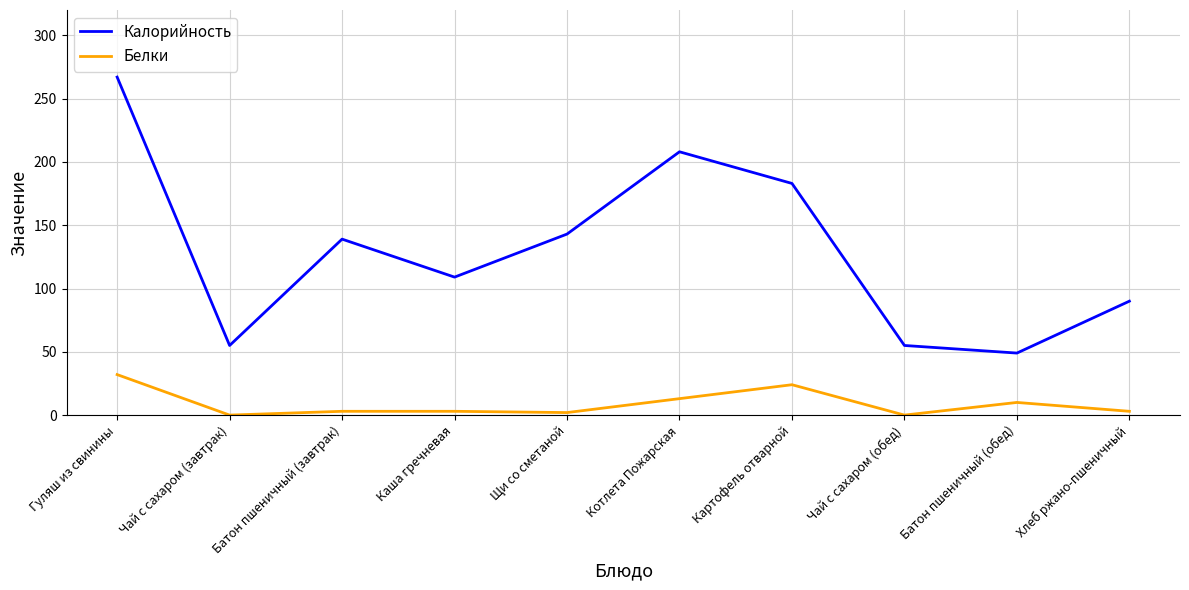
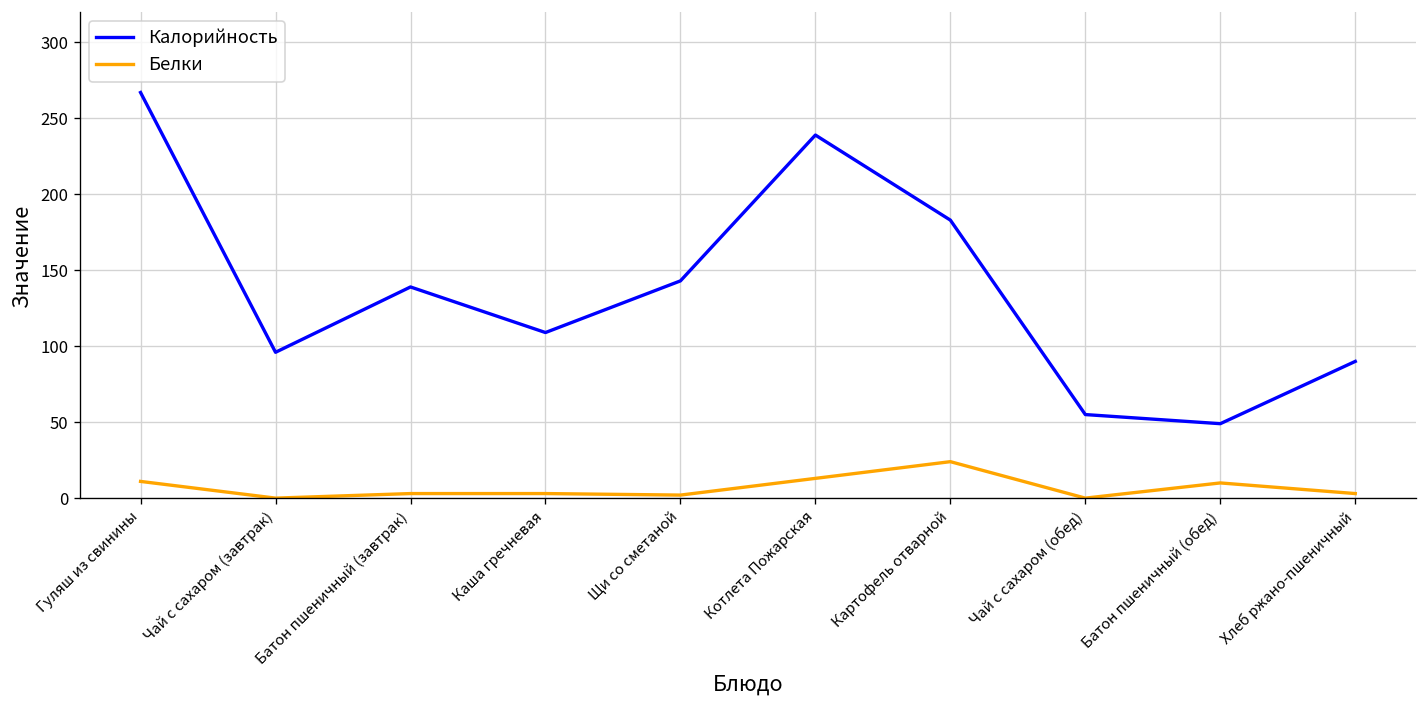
Белки, Гуляш из свинины: 32 -> 11
Калорийность, Чай с сахаром (завтрак): 55 -> 96
Калорийность, Котлета Пожарская: 208 -> 239
